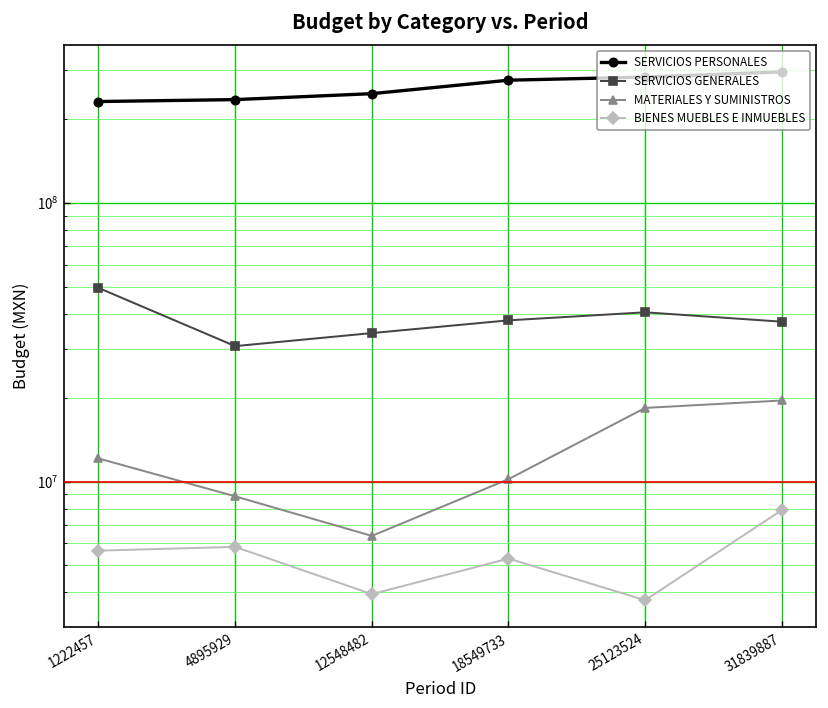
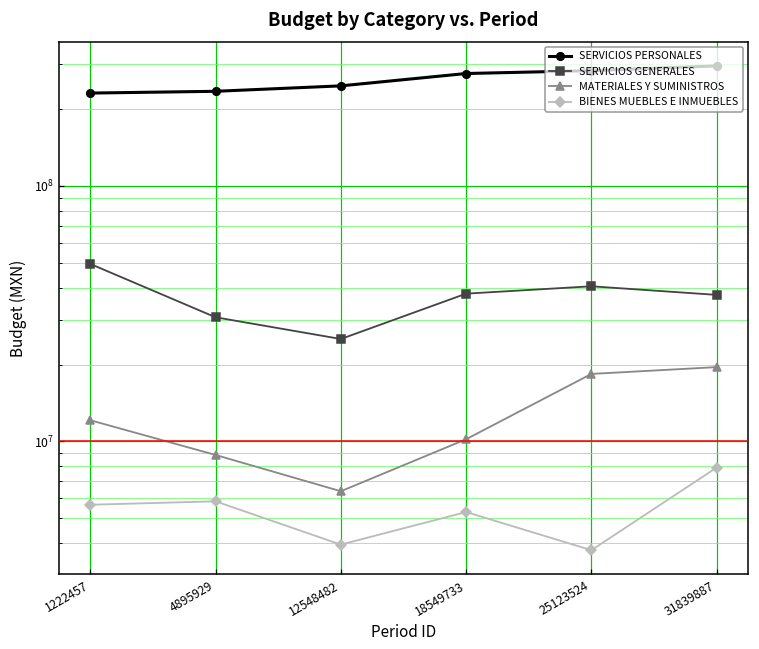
SERVICIOS GENERALES, 12548482: 34000000 -> 25000000
